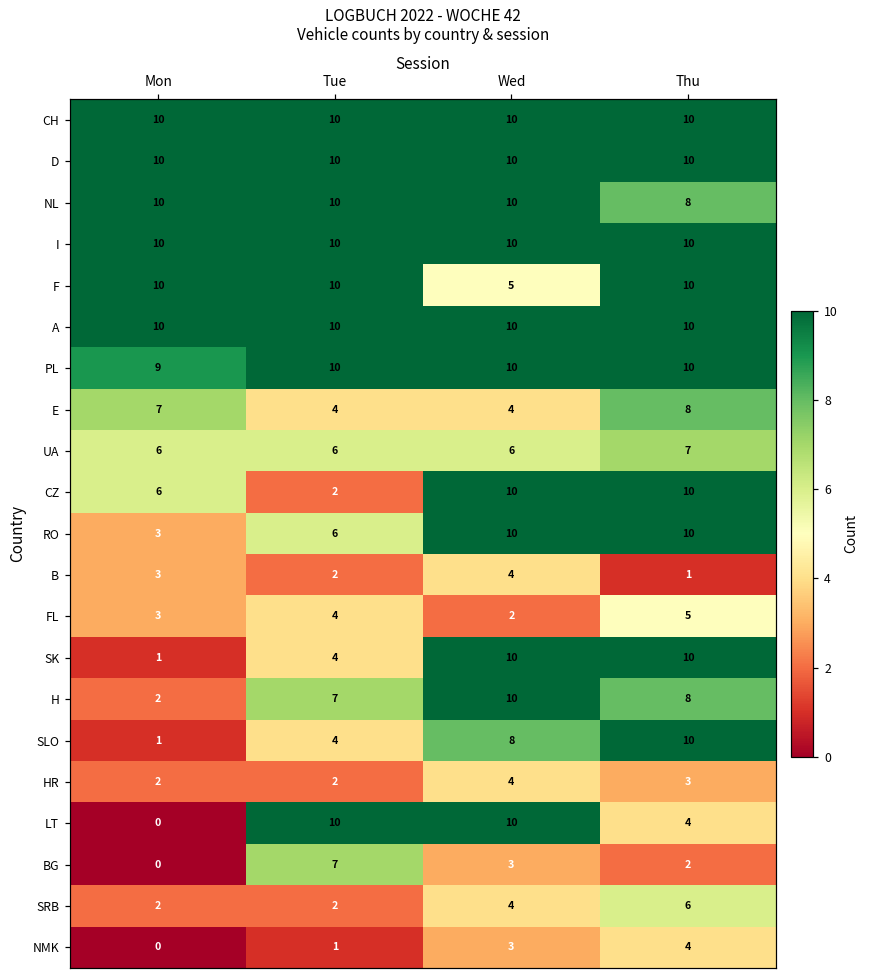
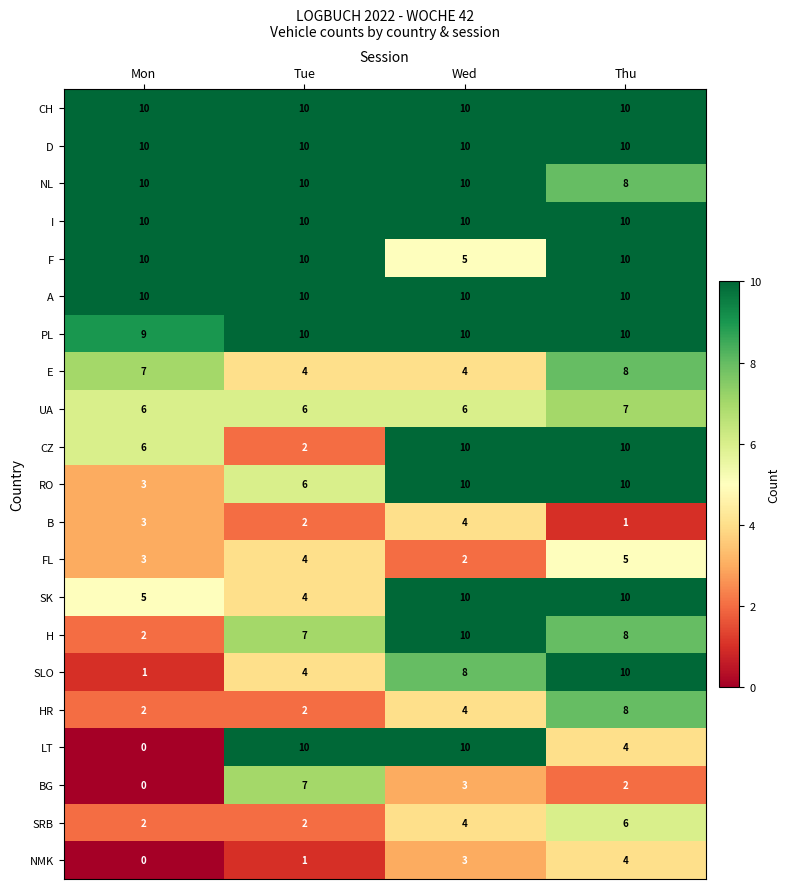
SK, Mon: 1 -> 5
HR, Thu: 3 -> 8
